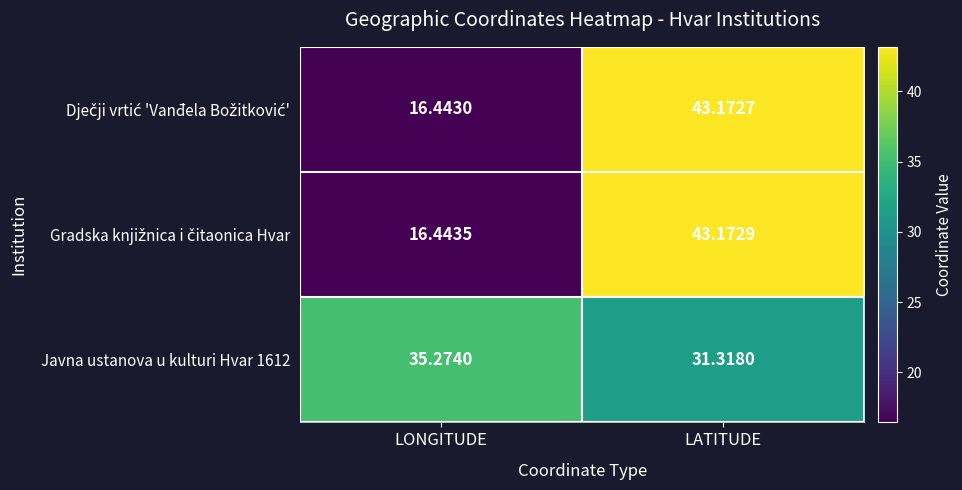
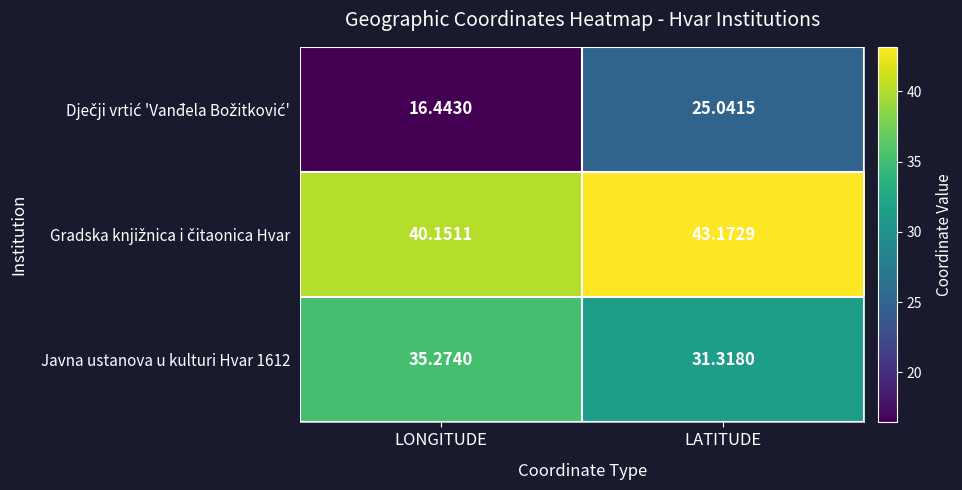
Dječji vrtić 'Vanđela Božitković', LATITUDE: 43.1727 -> 25.0415
Gradska knjižnica i čitaonica Hvar, LONGITUDE: 16.4435 -> 40.1511
